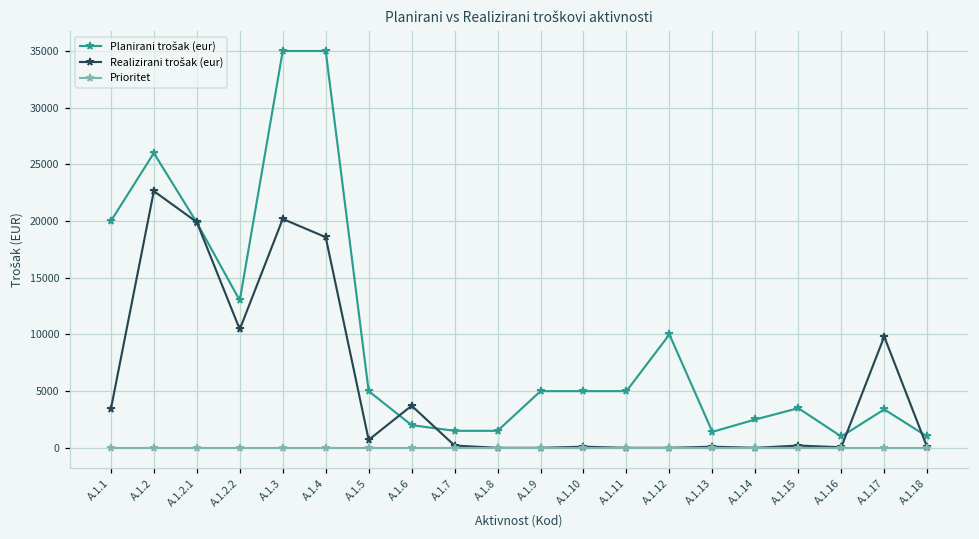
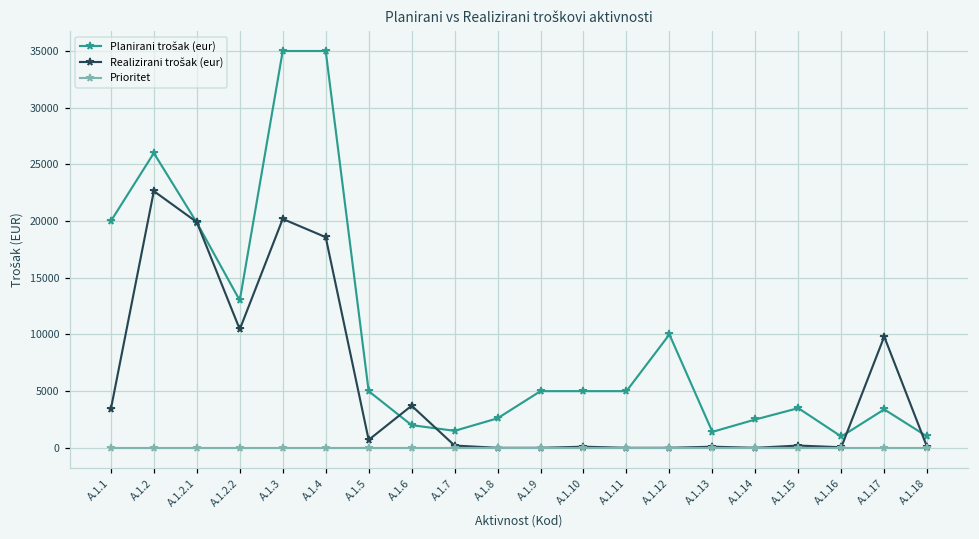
Planirani trošak (eur), A.1.8: 1500 -> 2600
